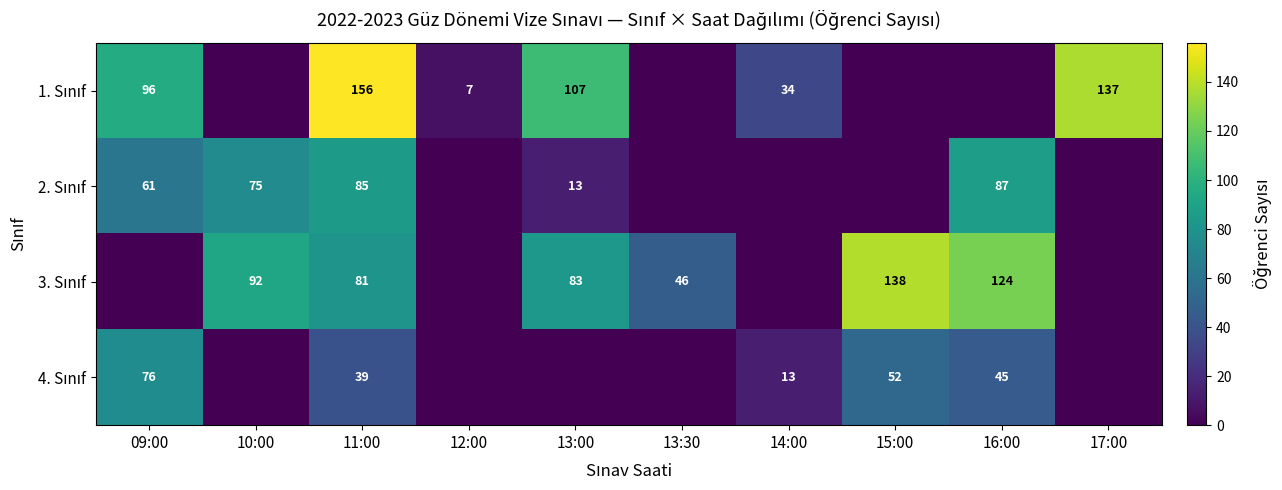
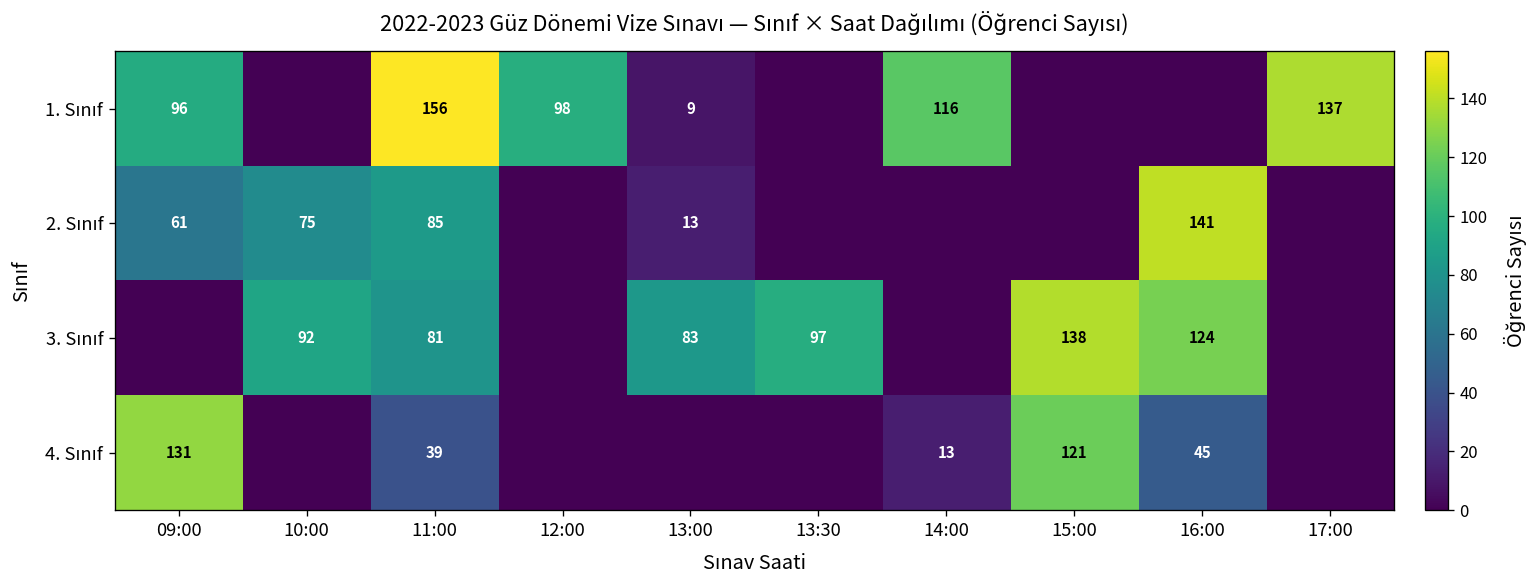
1. Sınıf, 12:00: 7 -> 98
1. Sınıf, 13:00: 107 -> 9
1. Sınıf, 14:00: 34 -> 116
2. Sınıf, 16:00: 87 -> 141
3. Sınıf, 13:30: 46 -> 97
4. Sınıf, 09:00: 76 -> 131
4. Sınıf, 15:00: 52 -> 121
